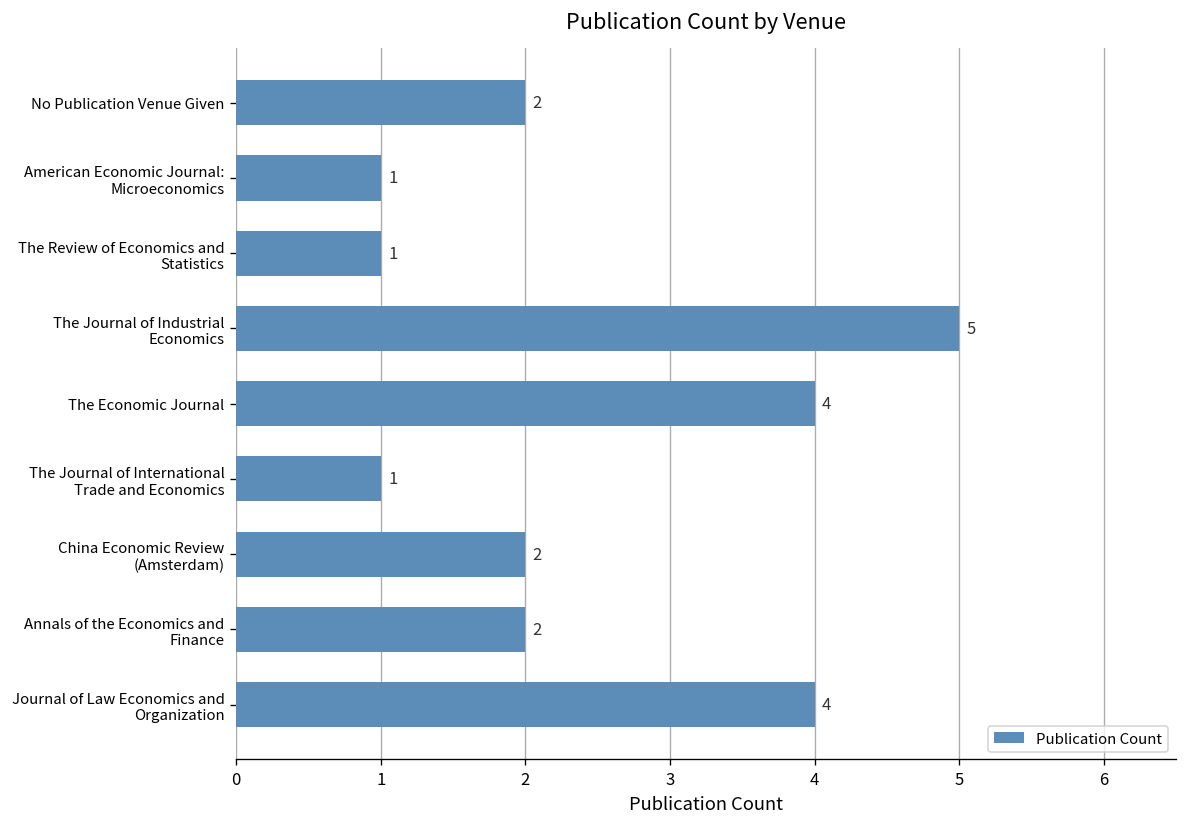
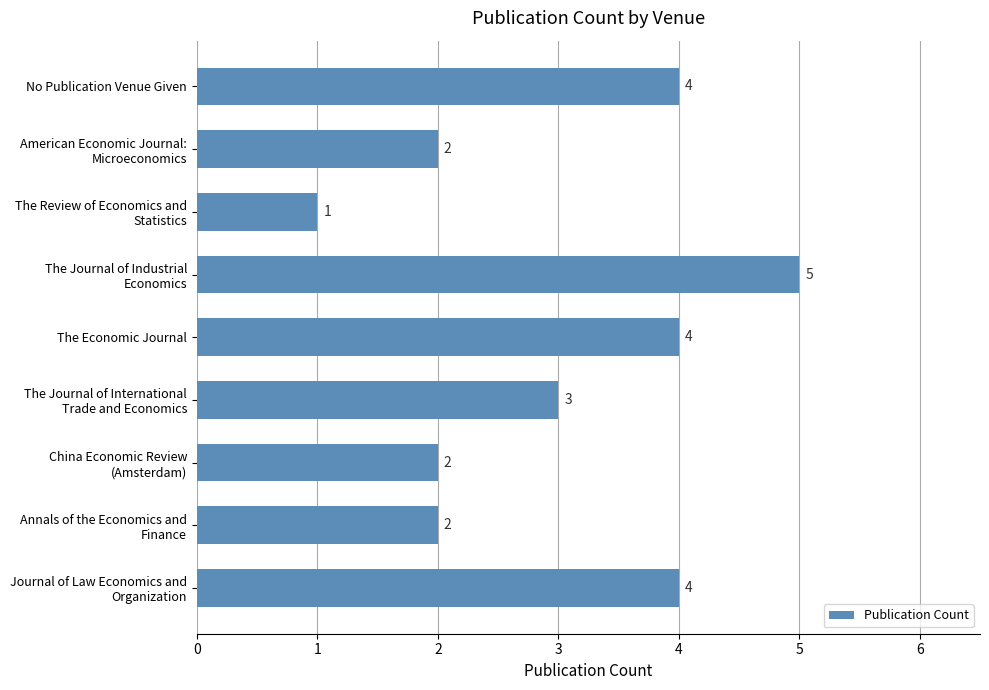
No Publication Venue Given: 2 -> 4
American Economic Journal: Microeconomics: 1 -> 2
The Journal of International Trade and Economics: 1 -> 3
